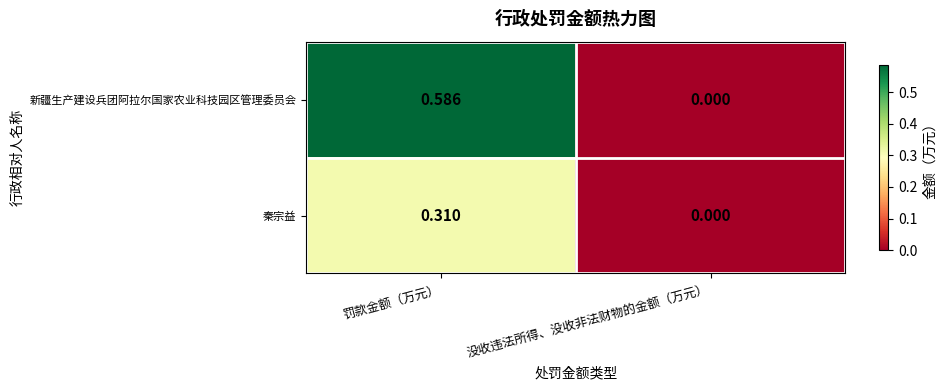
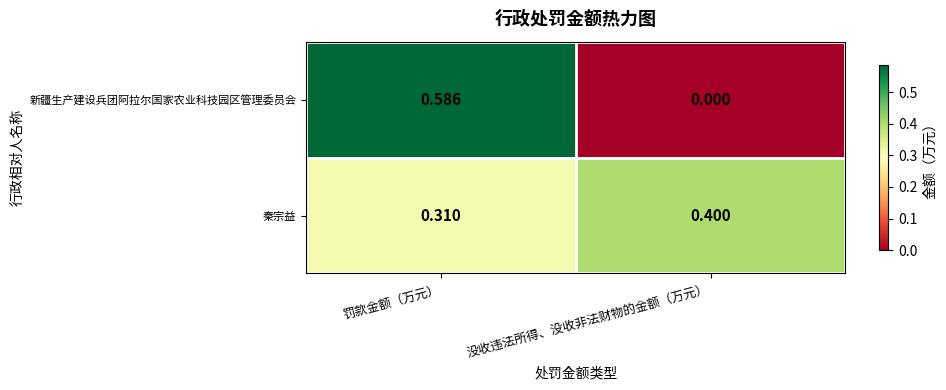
秦宗益, 没收违法所得、没收非法财物的金额（万元）: 0.000 -> 0.400
